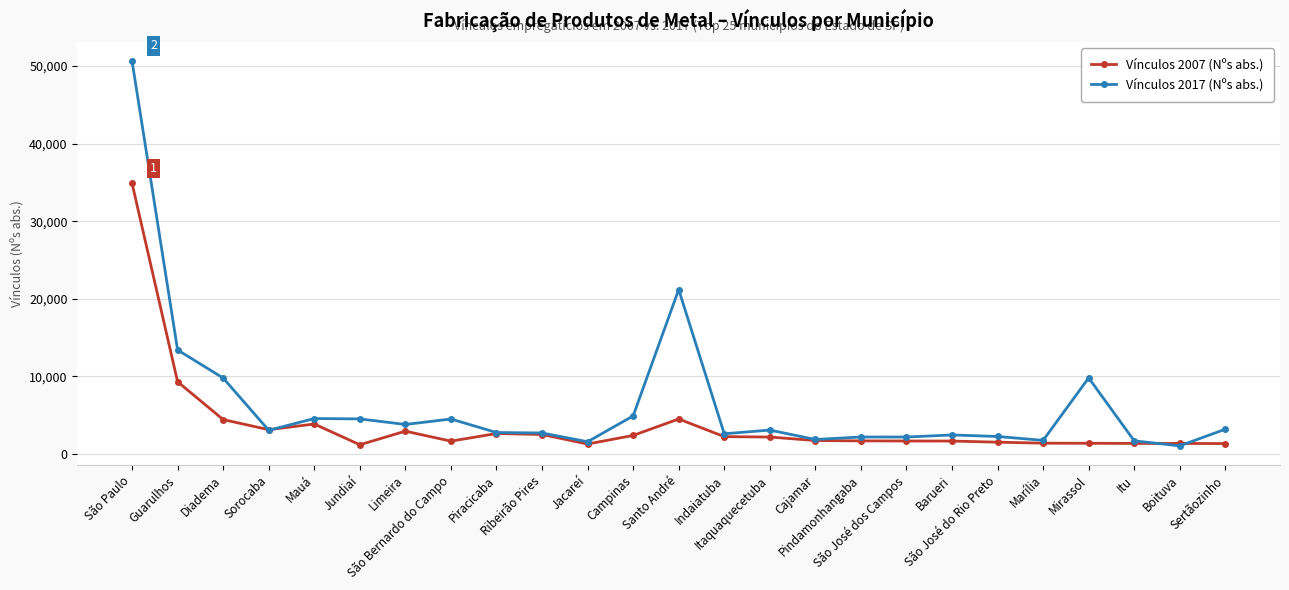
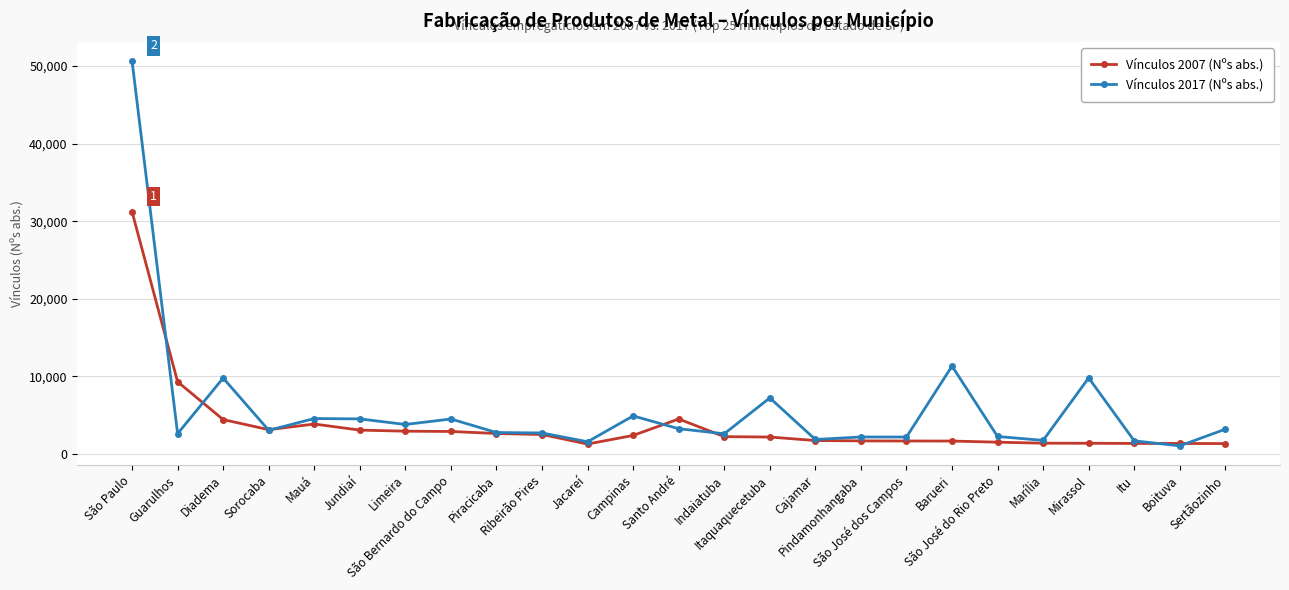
Vínculos 2007 (Nºs abs.), São Paulo: 35,000 -> 31,000
Vínculos 2017 (Nºs abs.), Guarulhos: 13,000 -> 3,000
Vínculos 2007 (Nºs abs.), Jundiaí: 1,000 -> 3,000
Vínculos 2007 (Nºs abs.), São Bernardo do Campo: 2,000 -> 3,000
Vínculos 2017 (Nºs abs.), Santo André: 21,000 -> 3,000
Vínculos 2017 (Nºs abs.), Itaquaquecetuba: 3,000 -> 7,000
Vínculos 2017 (Nºs abs.), Barueri: 2,000 -> 11,000
